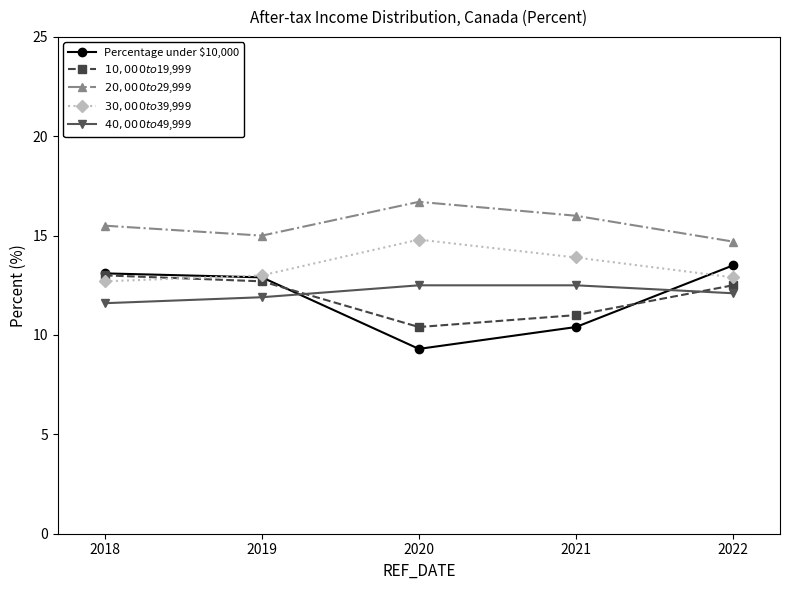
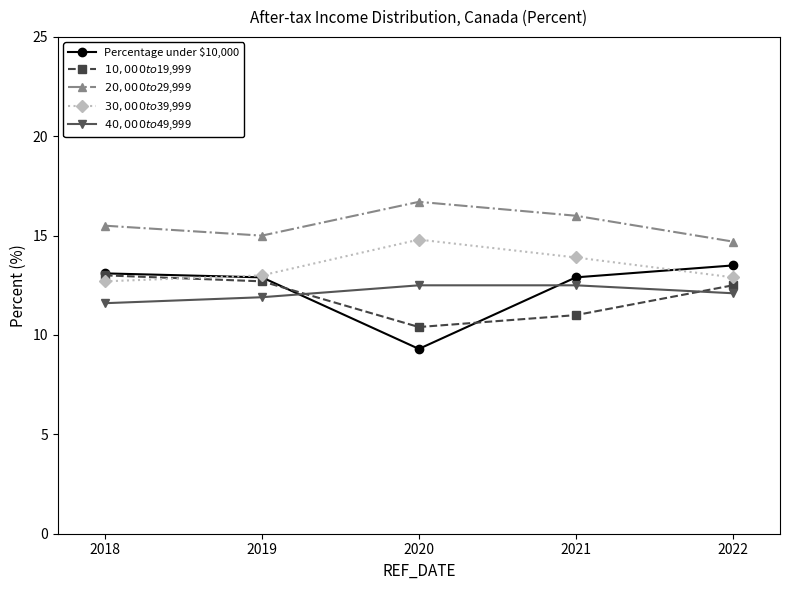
Percentage under $10,000, 2021: 10.4 -> 12.9
